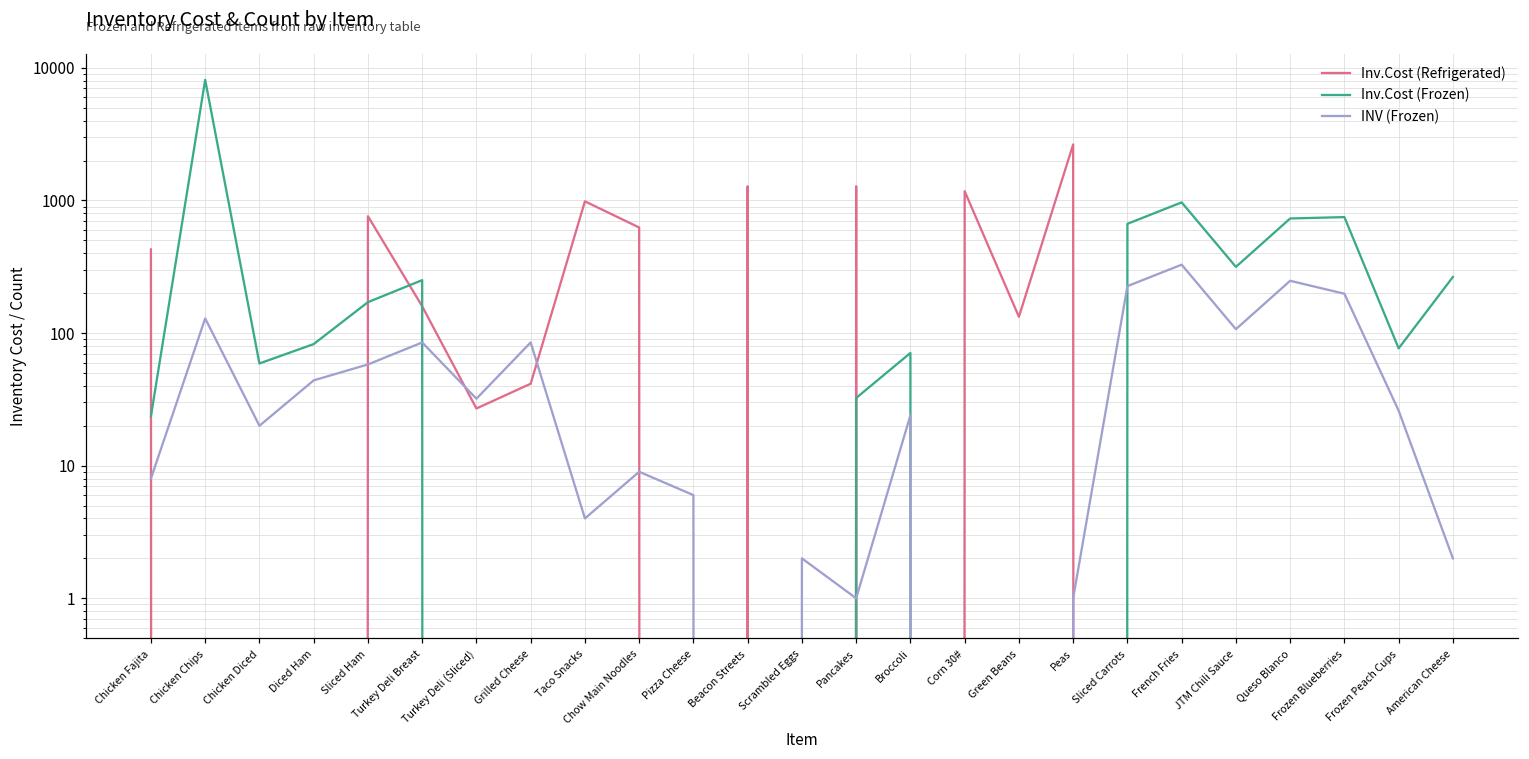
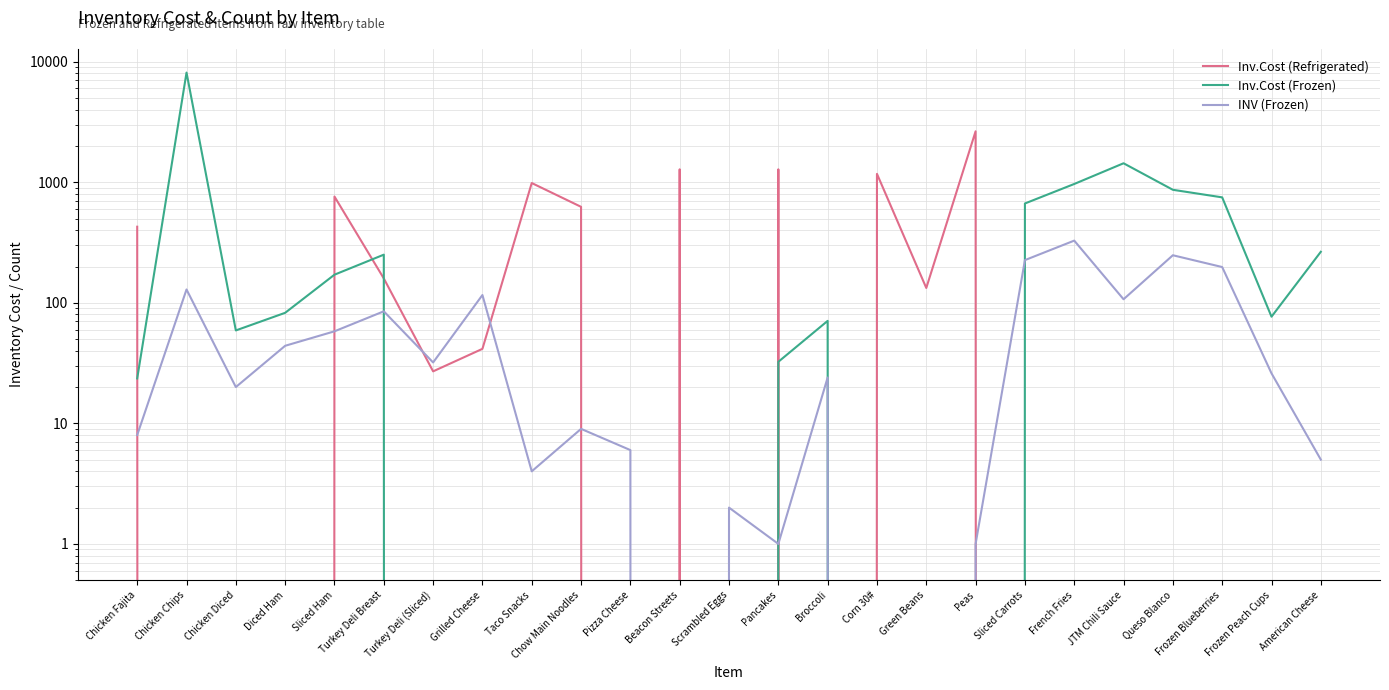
INV (Frozen), Grilled Cheese: 90 -> 120
Inv.Cost (Frozen), JTM Chili Sauce: 320 -> 1400
Inv.Cost (Frozen), Queso Blanco: 700 -> 900
INV (Frozen), American Cheese: 2 -> 5
